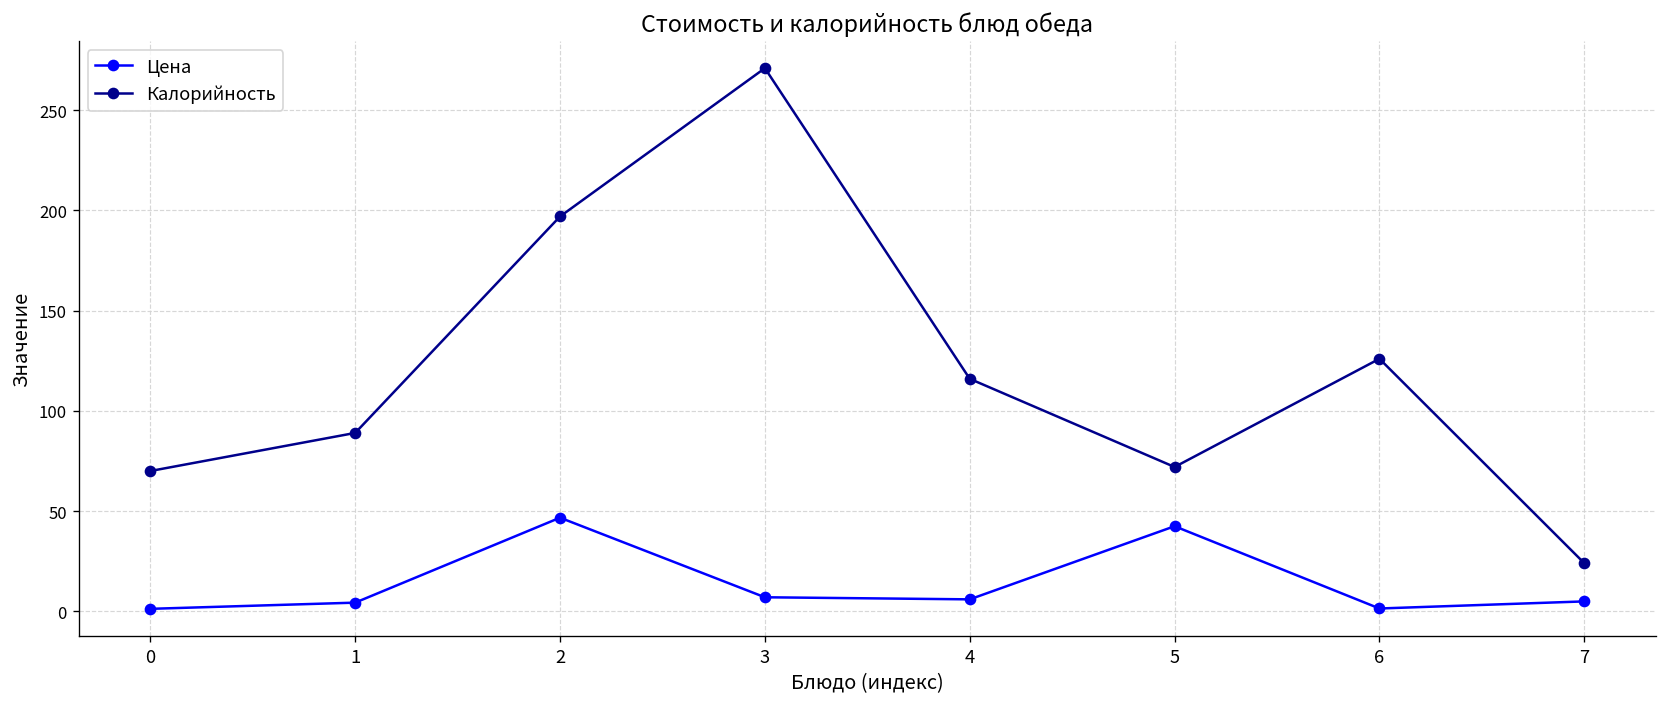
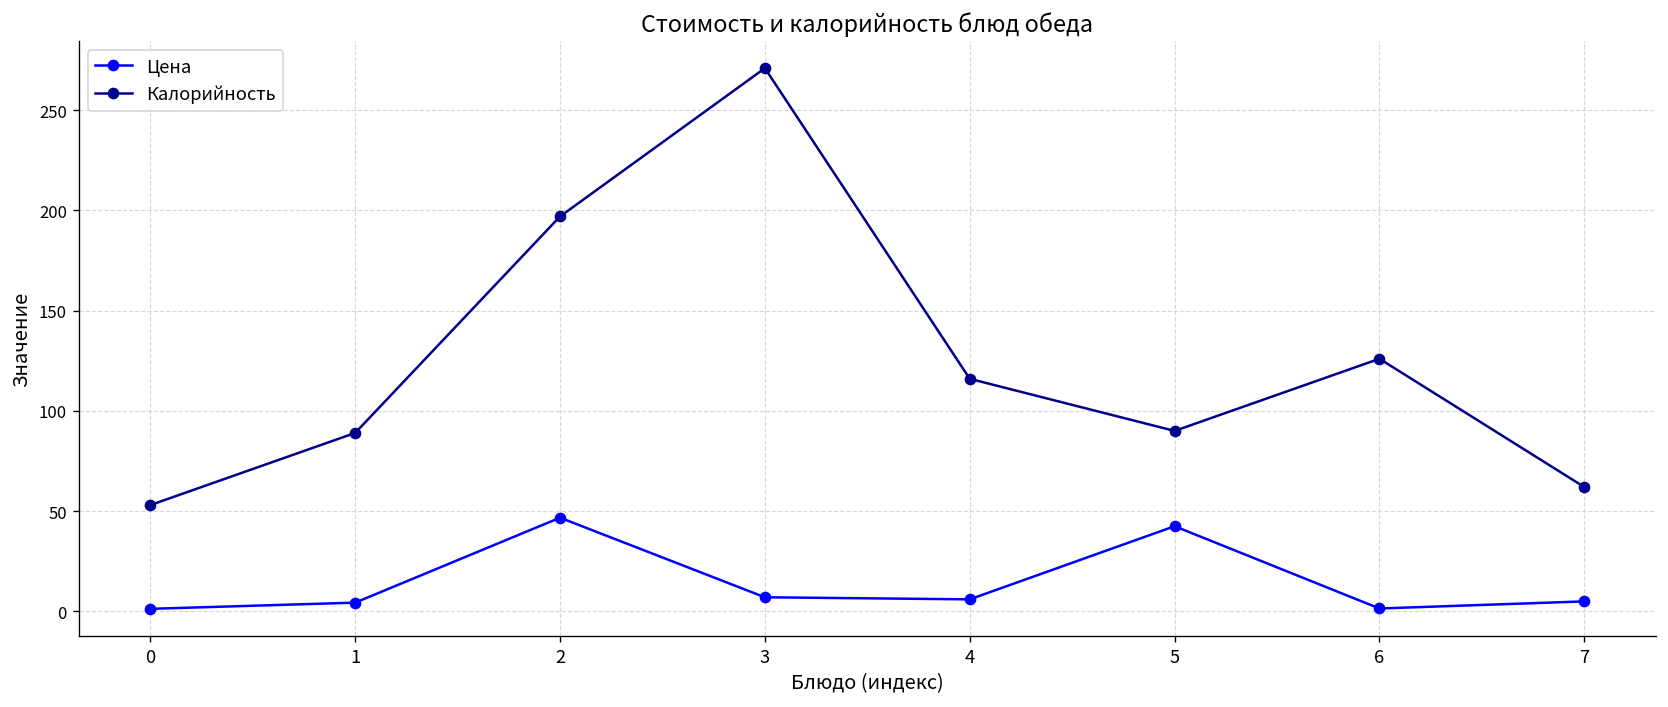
Калорийность, 0: 70 -> 53
Калорийность, 5: 72 -> 90
Калорийность, 7: 24 -> 62
